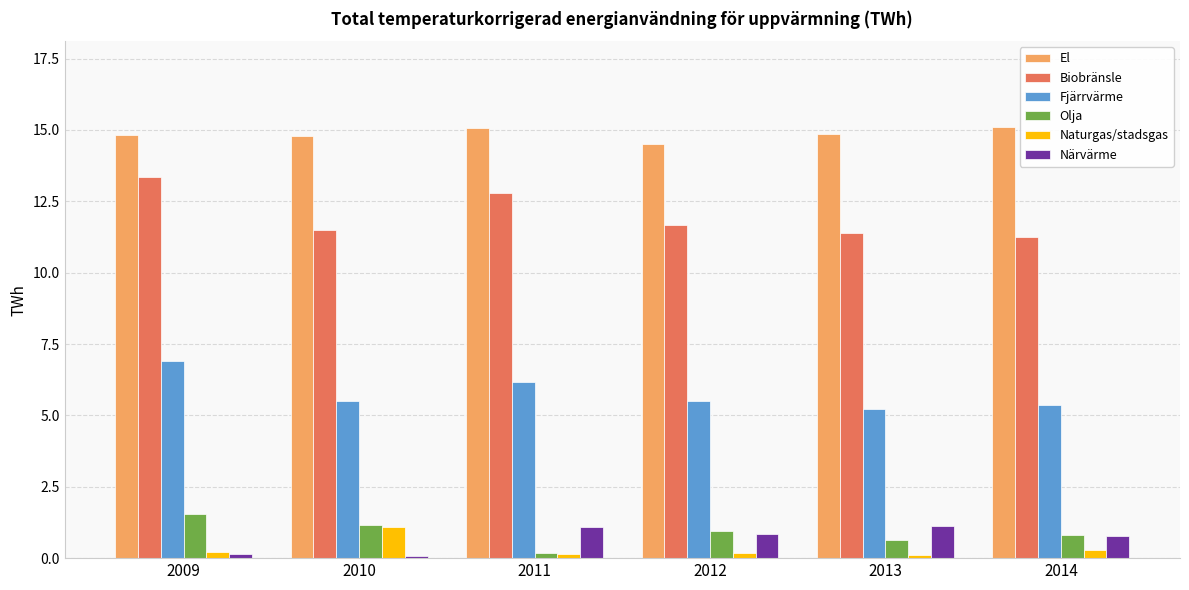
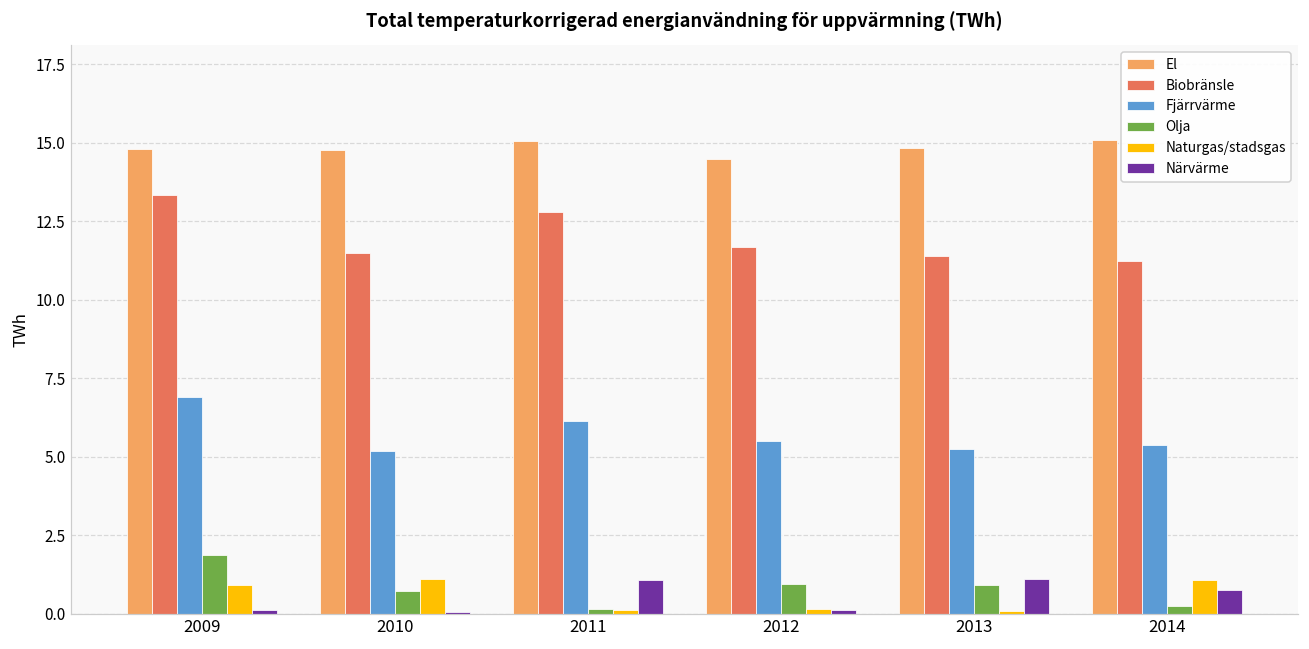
Olja, 2009: 1.5 -> 1.9
Naturgas/stadsgas, 2009: 0.2 -> 0.9
Fjärrvärme, 2010: 5.5 -> 5.2
Olja, 2010: 1.2 -> 0.7
Närvärme, 2012: 0.8 -> 0.1
Olja, 2013: 0.6 -> 0.9
Olja, 2014: 0.8 -> 0.2
Naturgas/stadsgas, 2014: 0.3 -> 1.1
